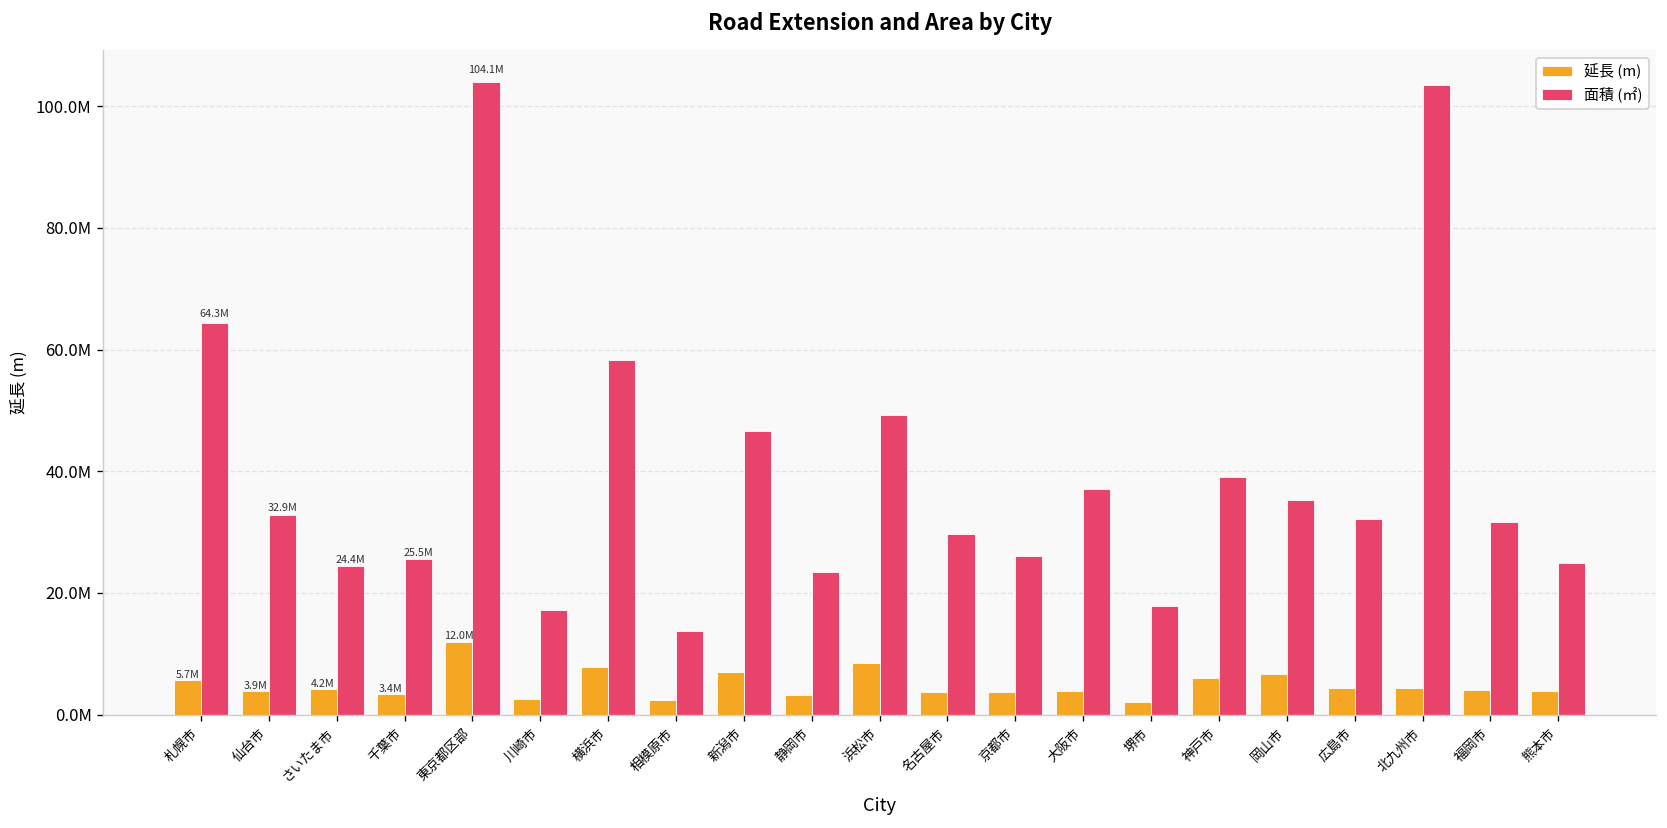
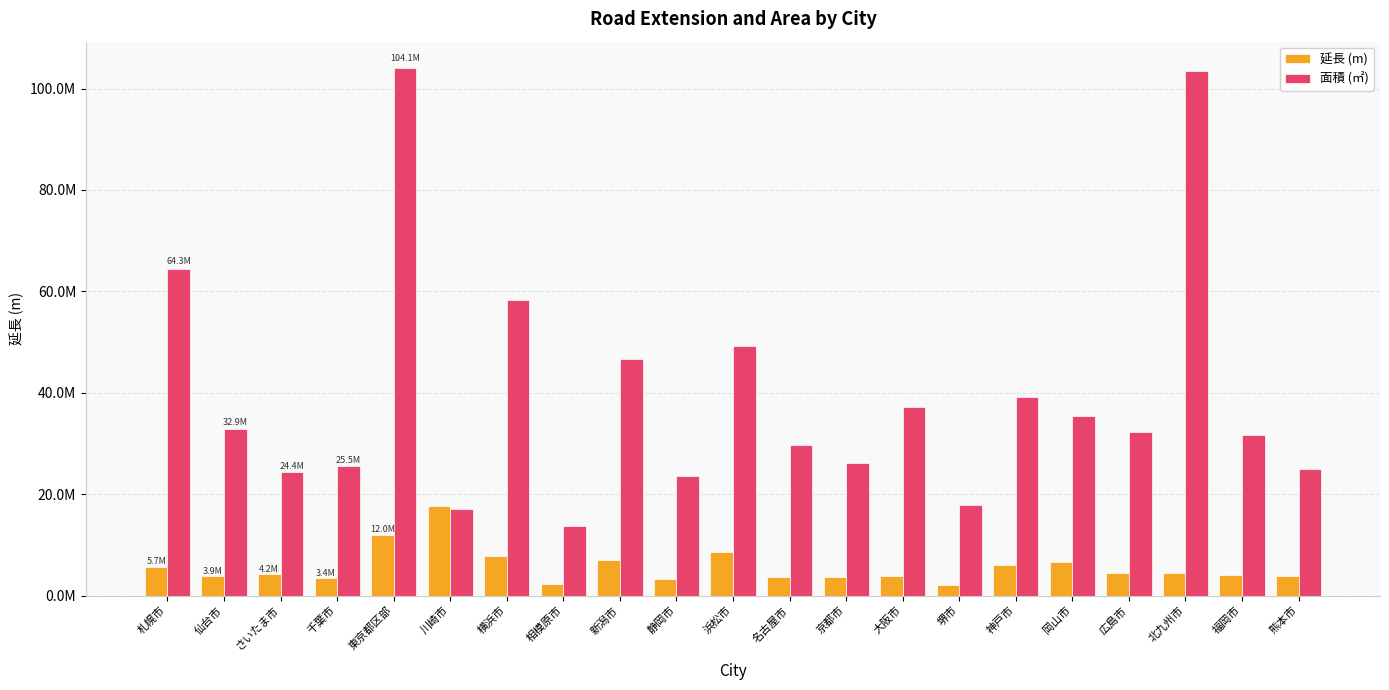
延長 (m), 川崎市: 3000000 -> 18000000
